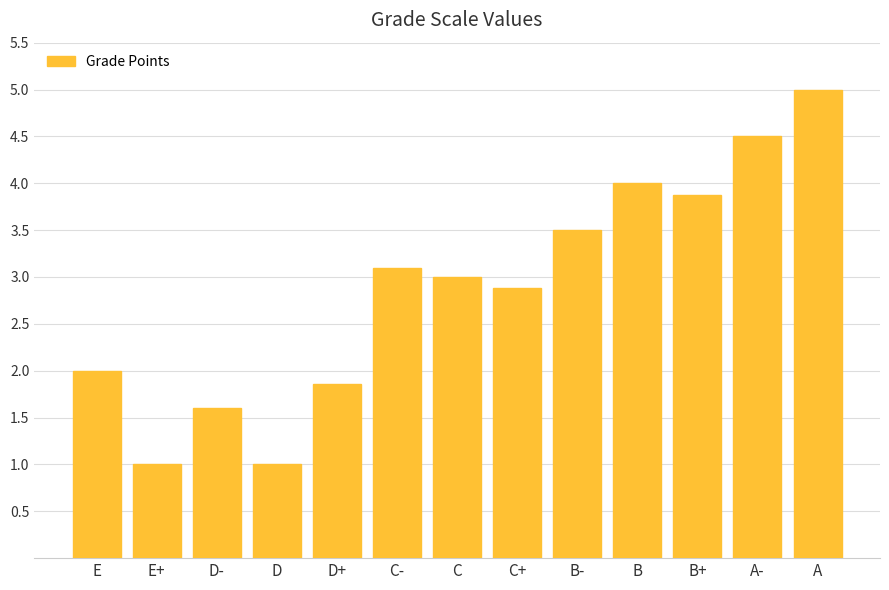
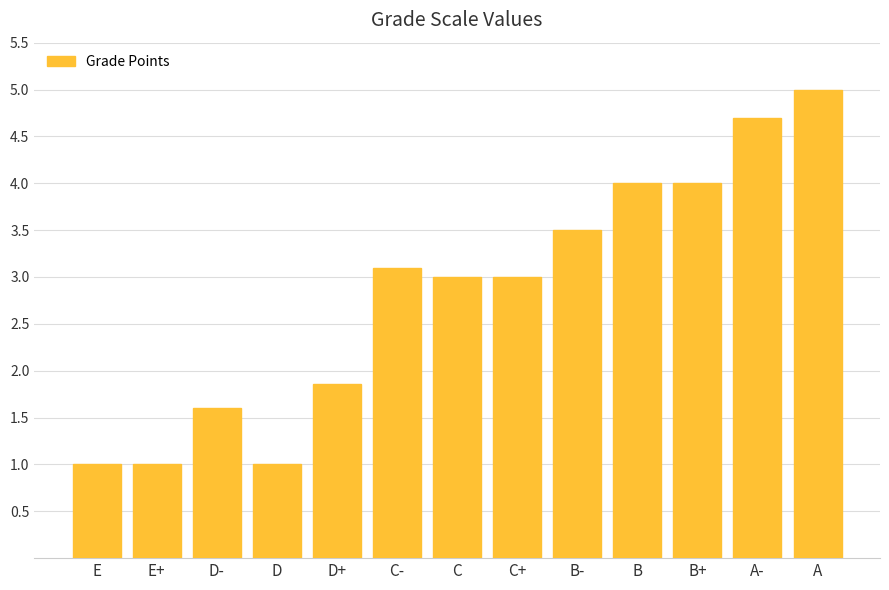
E: 2 -> 1
C+: 2.9 -> 3.0
B+: 3.9 -> 4.0
A-: 4.5 -> 4.7
